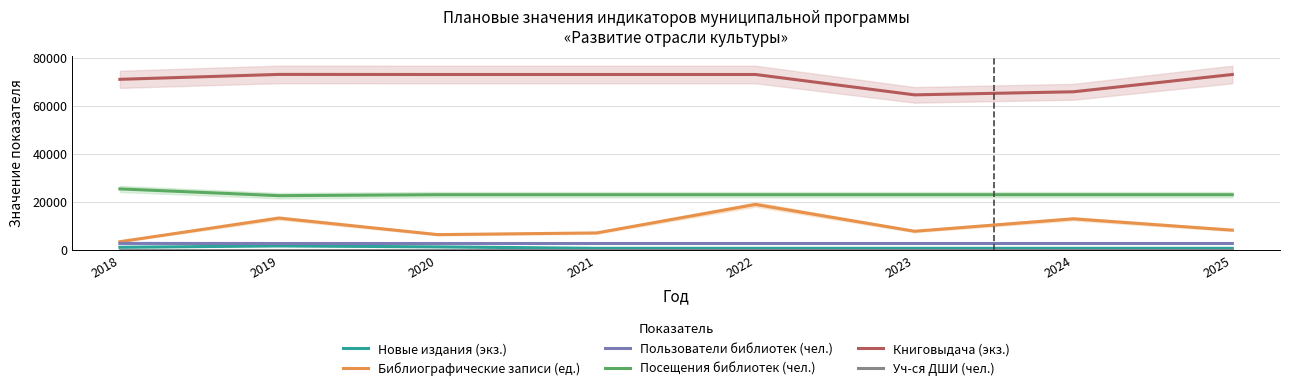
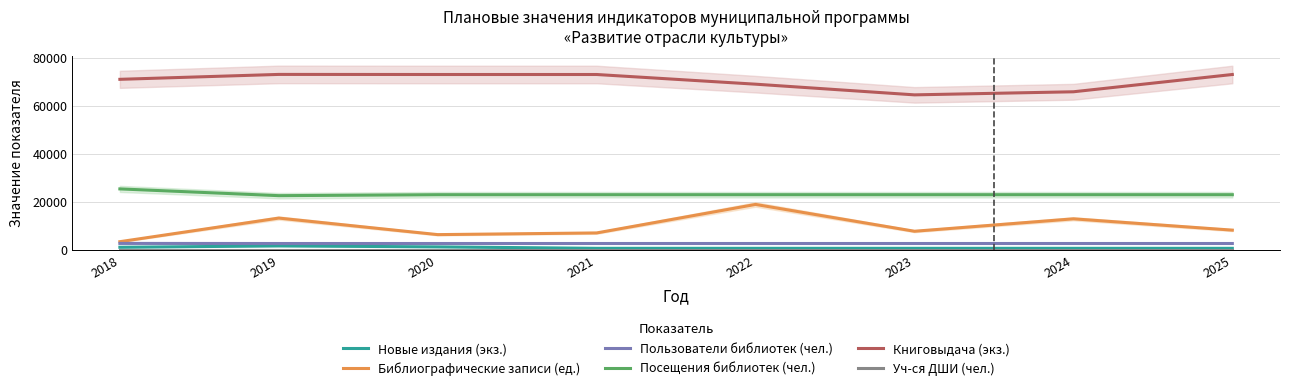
Книговыдача (экз.), 2022: 73000 -> 69000
